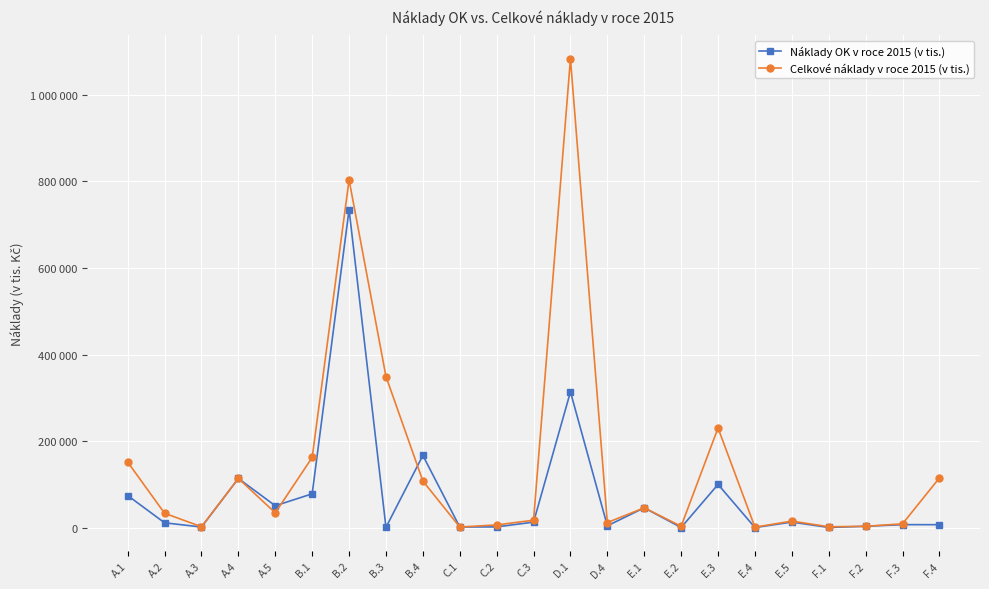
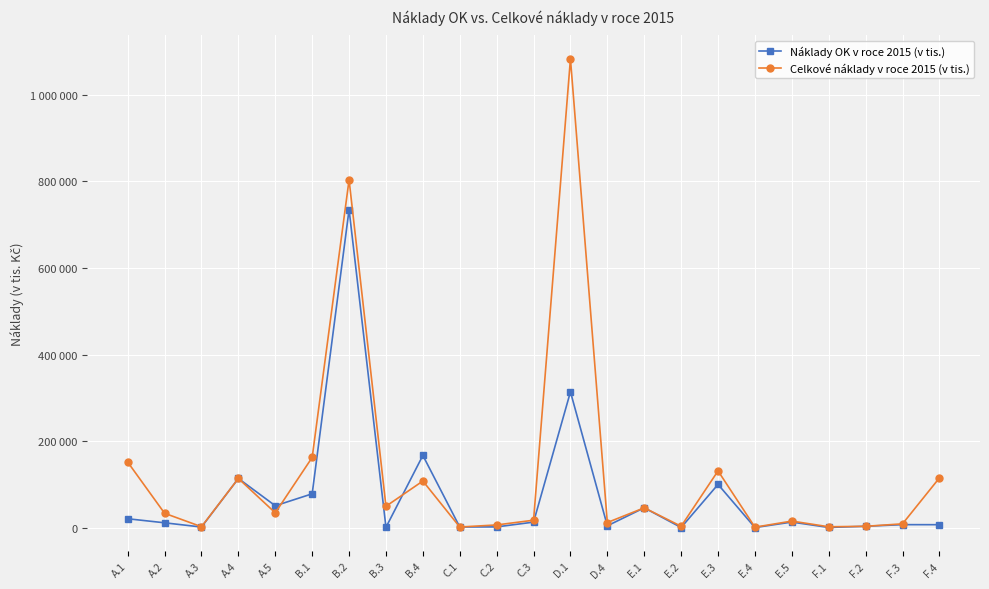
Náklady OK v roce 2015 (v tis.), A.1: 70000 -> 20000
Celkové náklady v roce 2015 (v tis.), B.3: 350000 -> 50000
Celkové náklady v roce 2015 (v tis.), E.3: 230000 -> 130000
